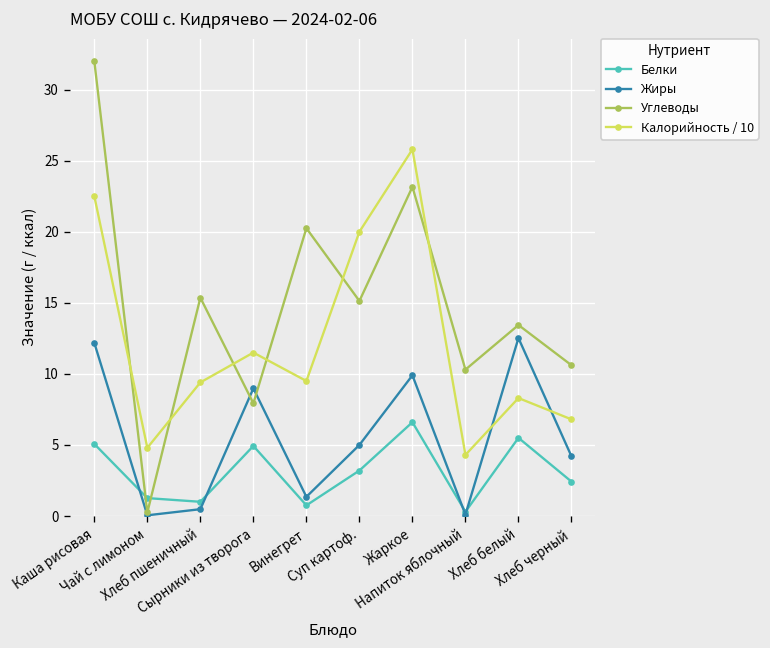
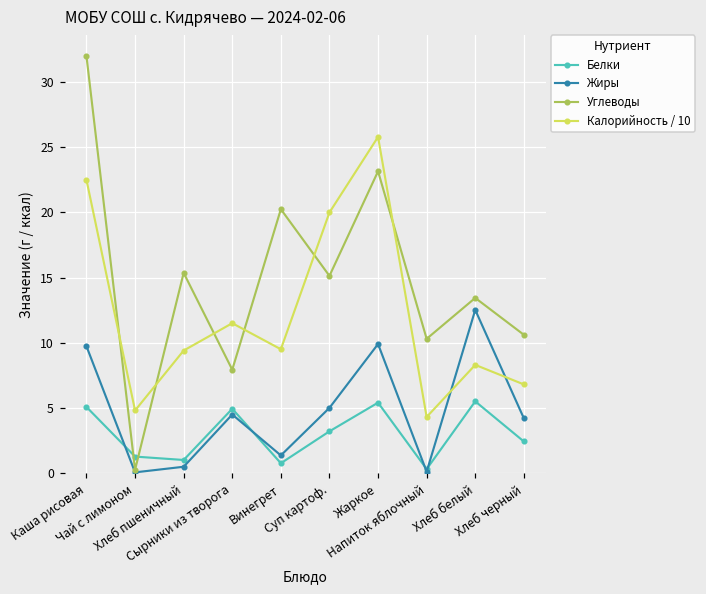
Жиры, Каша рисовая: 12.2 -> 9.7
Жиры, Сырники из творога: 9.0 -> 4.5
Белки, Жаркое: 6.6 -> 5.4
